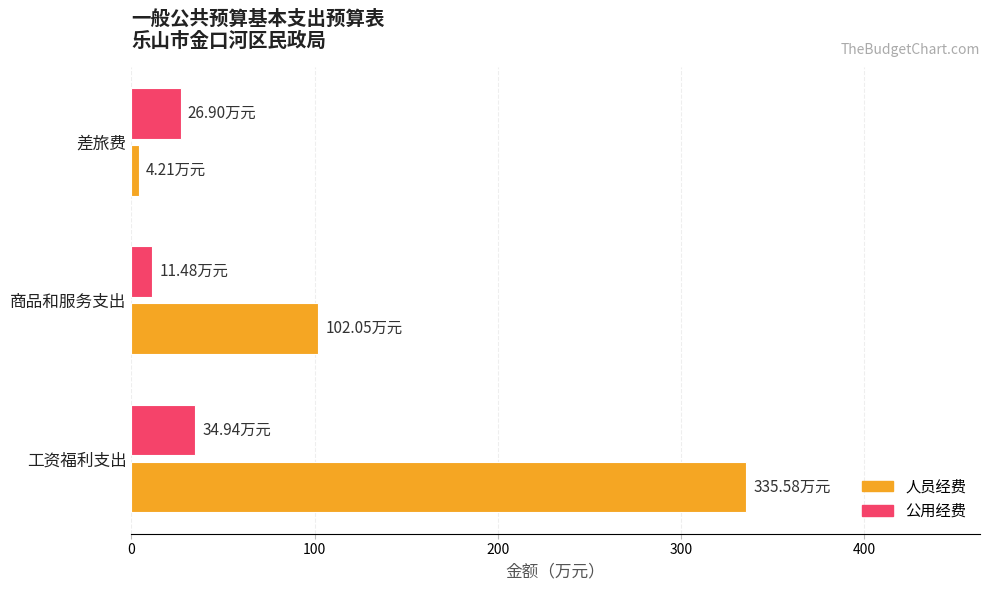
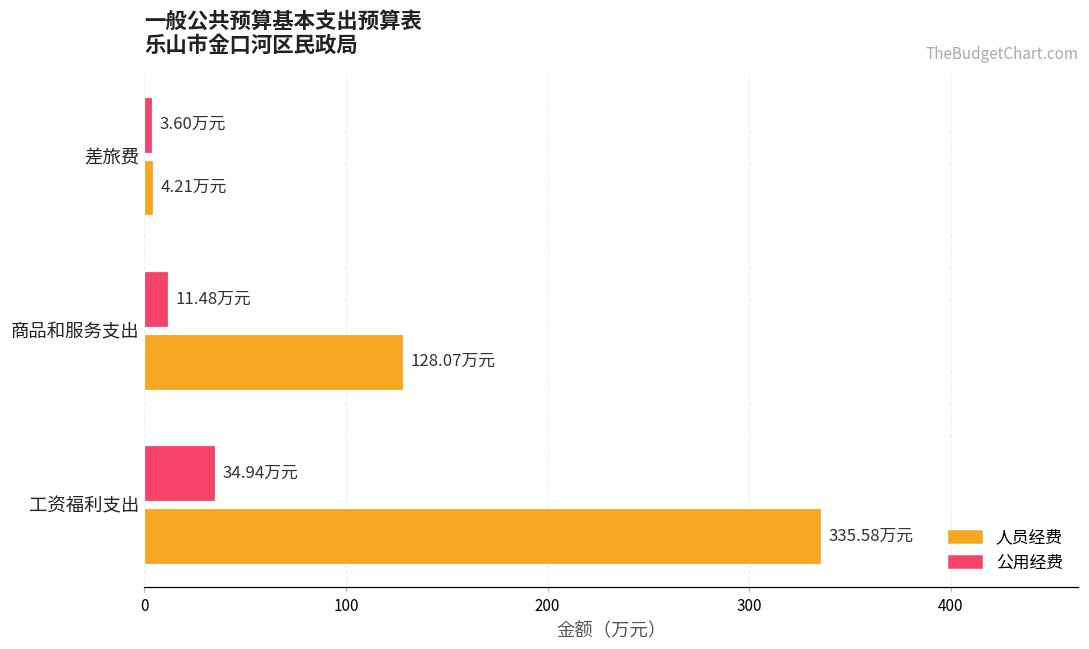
公用经费, 差旅费: 26.90 -> 3.60
人员经费, 商品和服务支出: 102.05 -> 128.07
